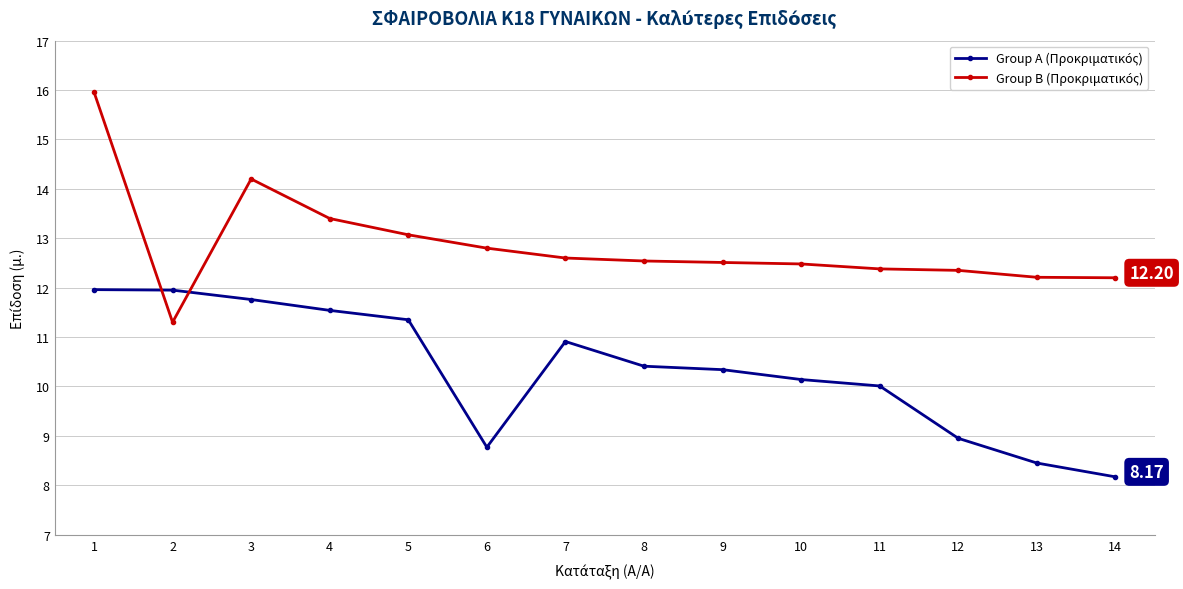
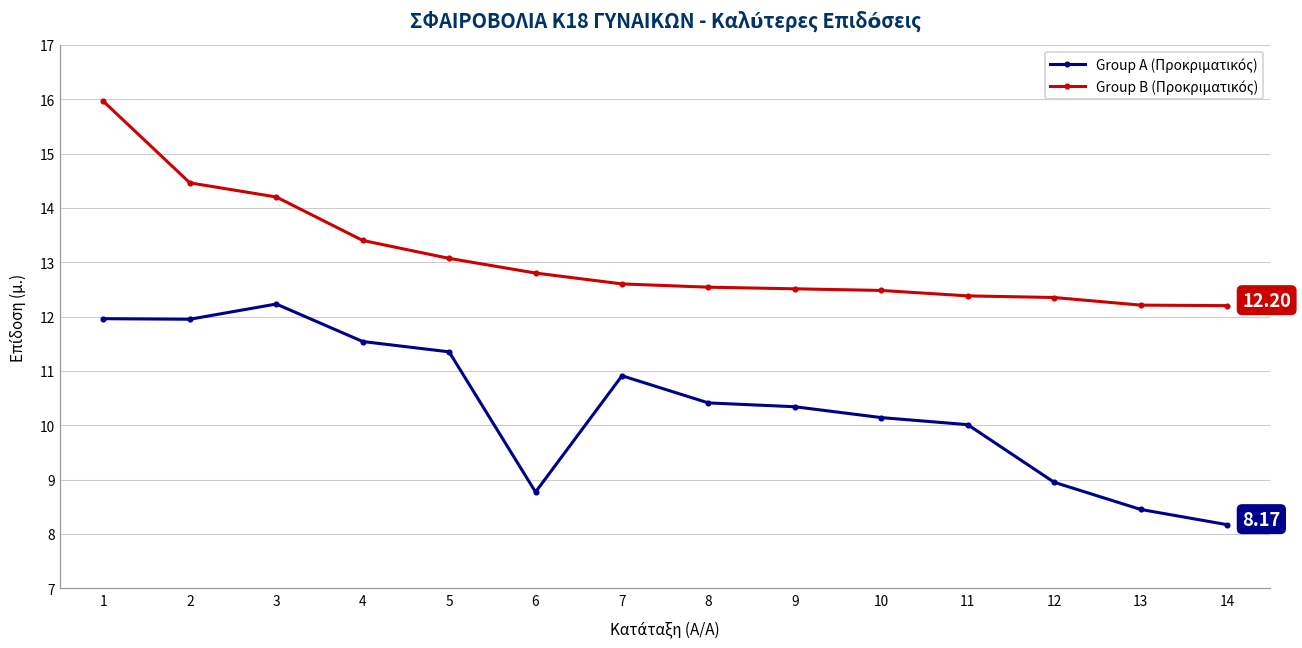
Group B (Προκριματικός), 2: 11.3 -> 14.5
Group A (Προκριματικός), 3: 11.8 -> 12.2
